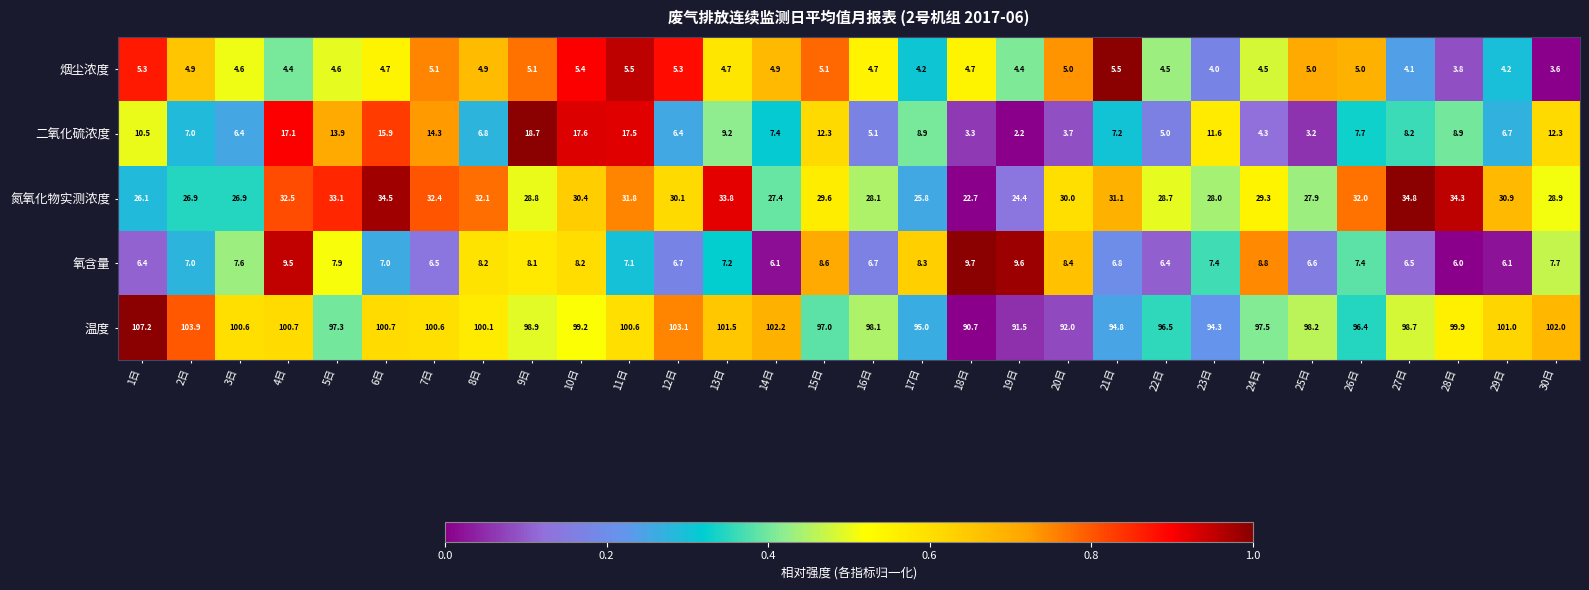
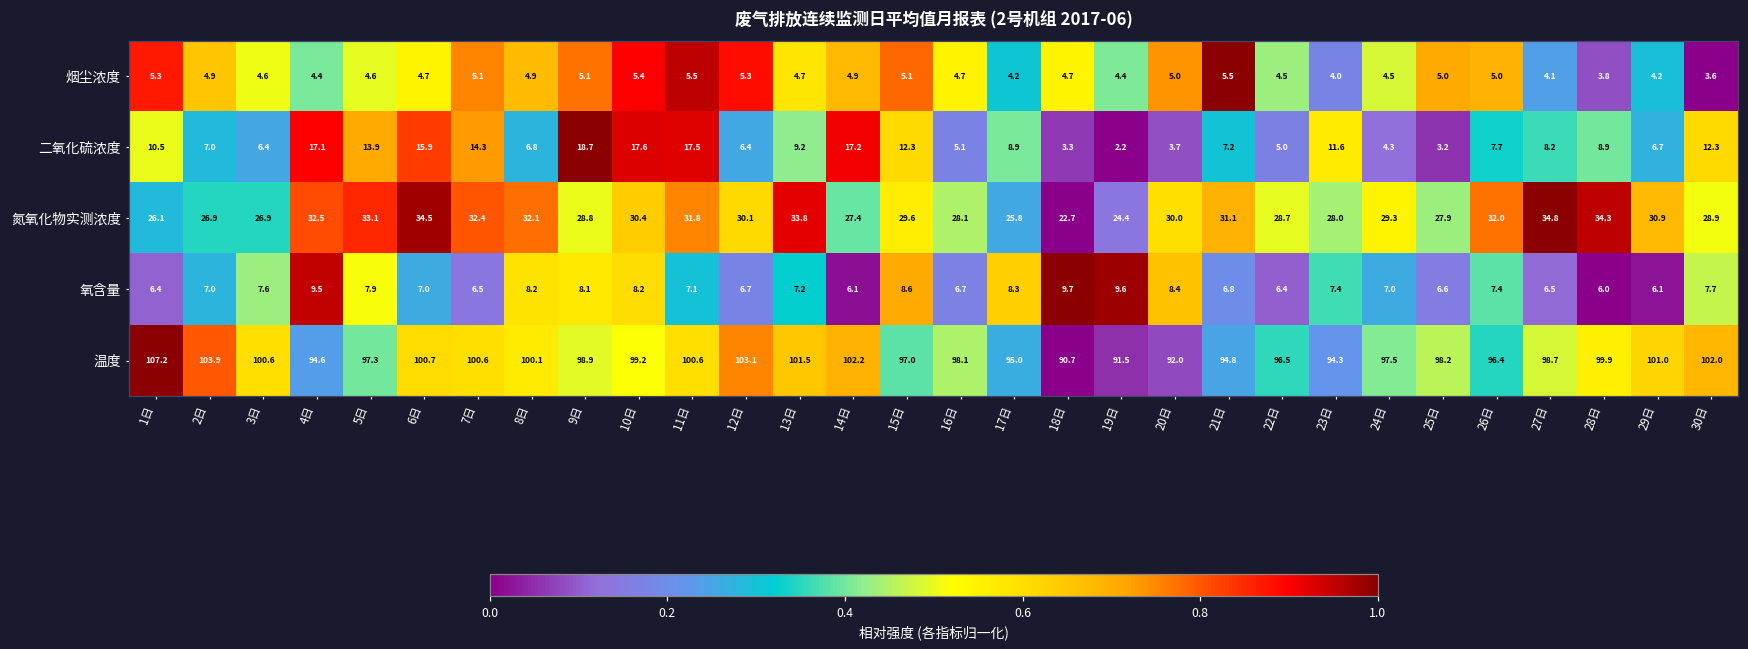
二氧化硫浓度, 14日: 7.4 -> 17.2
氧含量, 24日: 8.8 -> 7.0
温度, 4日: 100.7 -> 94.6
